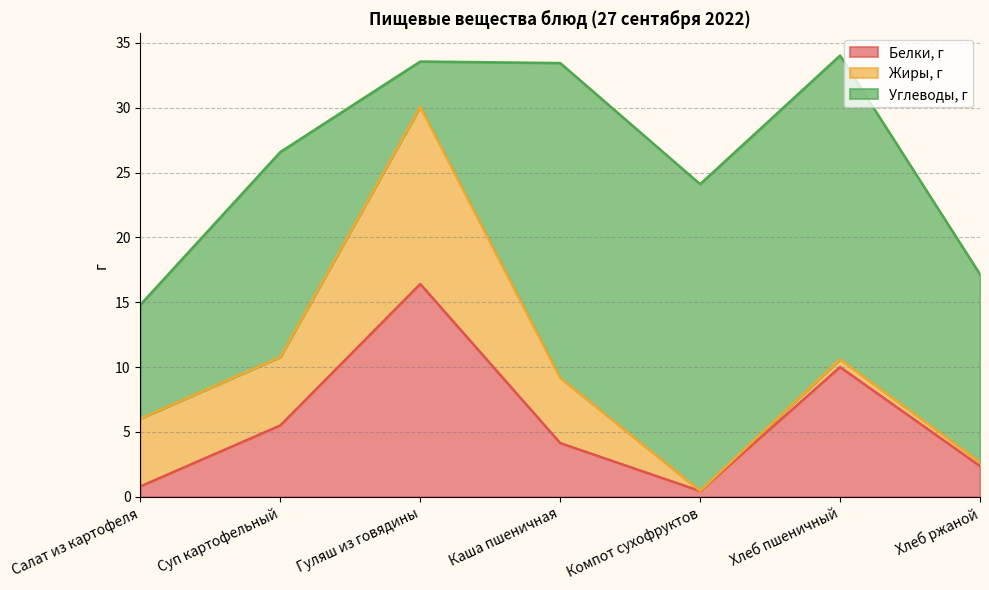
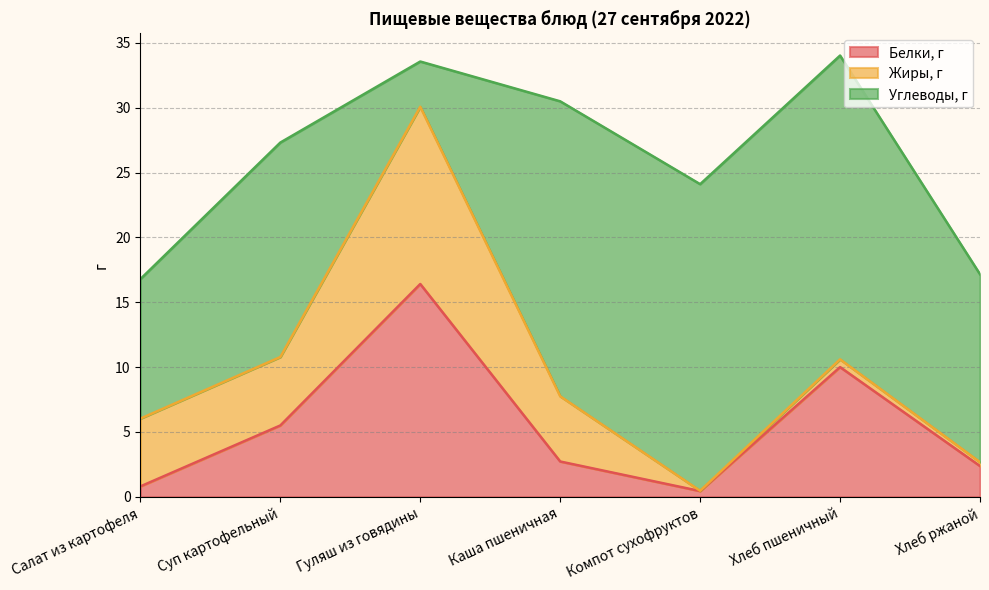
Углеводы, г, Салат из картофеля: 8.8 -> 10.8
Углеводы, г, Суп картофельный: 15.8 -> 16.5
Белки, г, Каша пшеничная: 4.1 -> 2.7
Углеводы, г, Каша пшеничная: 24.3 -> 22.8
